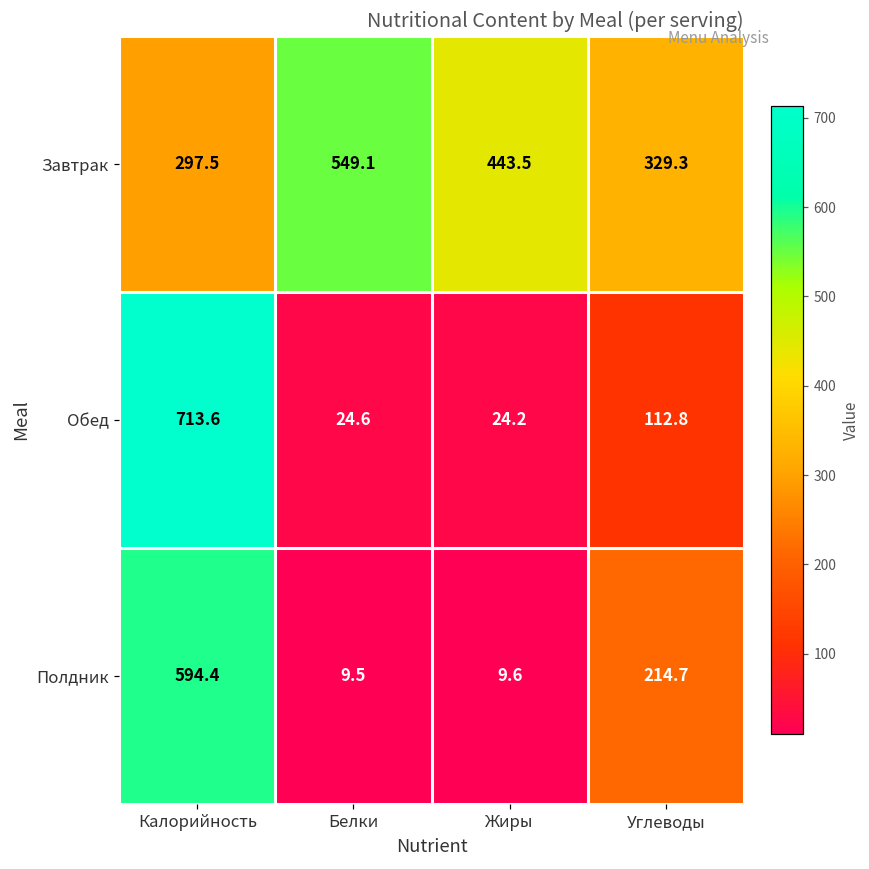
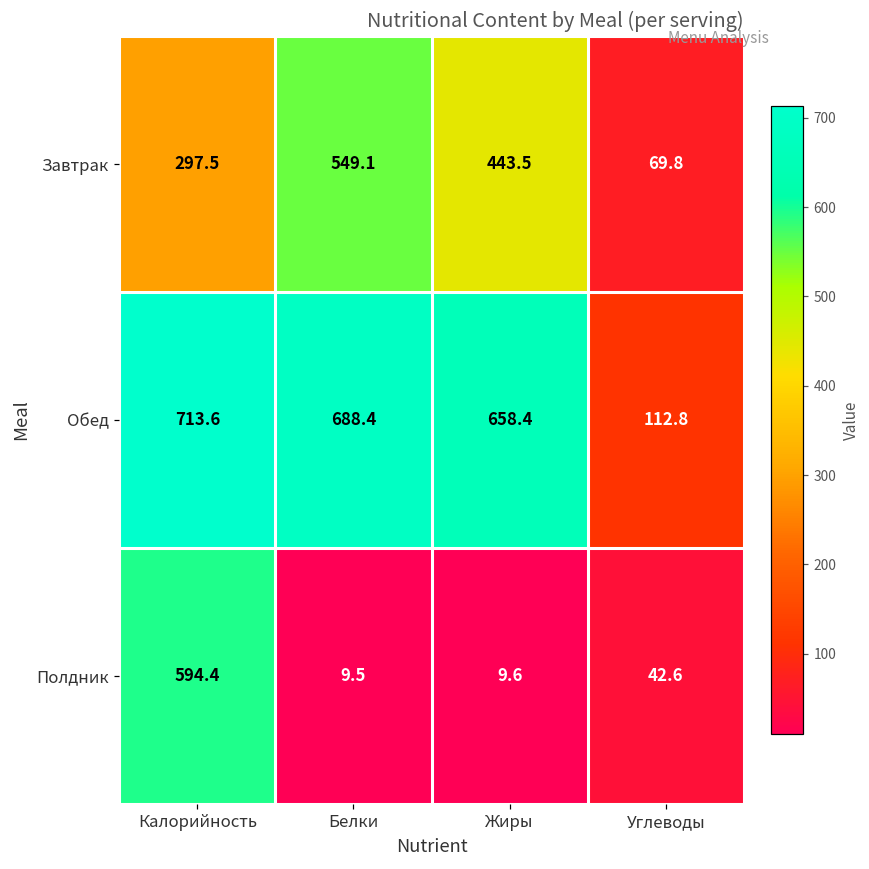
Завтрак, Углеводы: 329.3 -> 69.8
Обед, Белки: 24.6 -> 688.4
Обед, Жиры: 24.2 -> 658.4
Полдник, Углеводы: 214.7 -> 42.6
